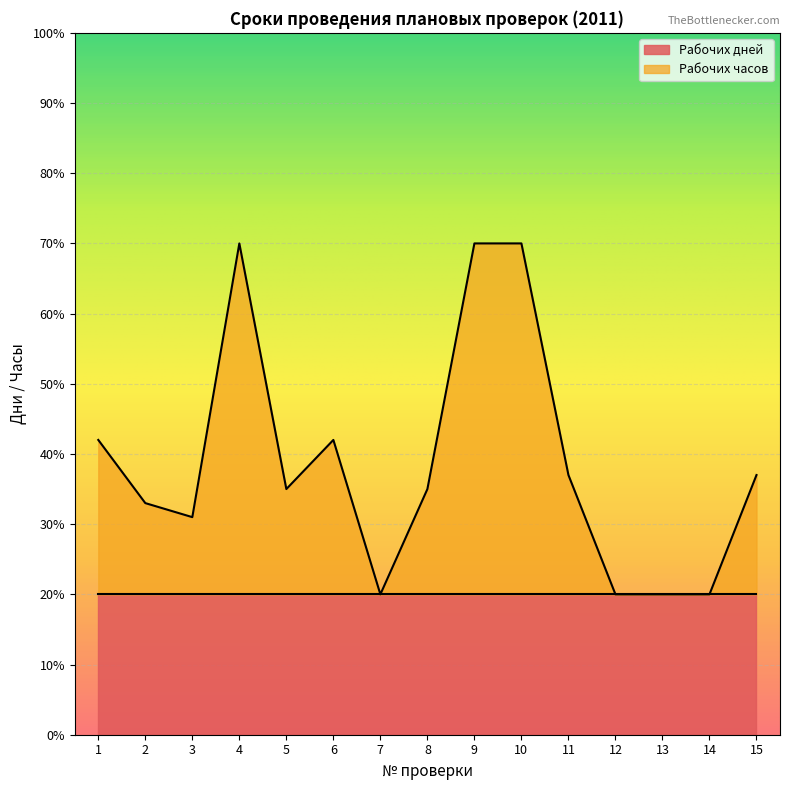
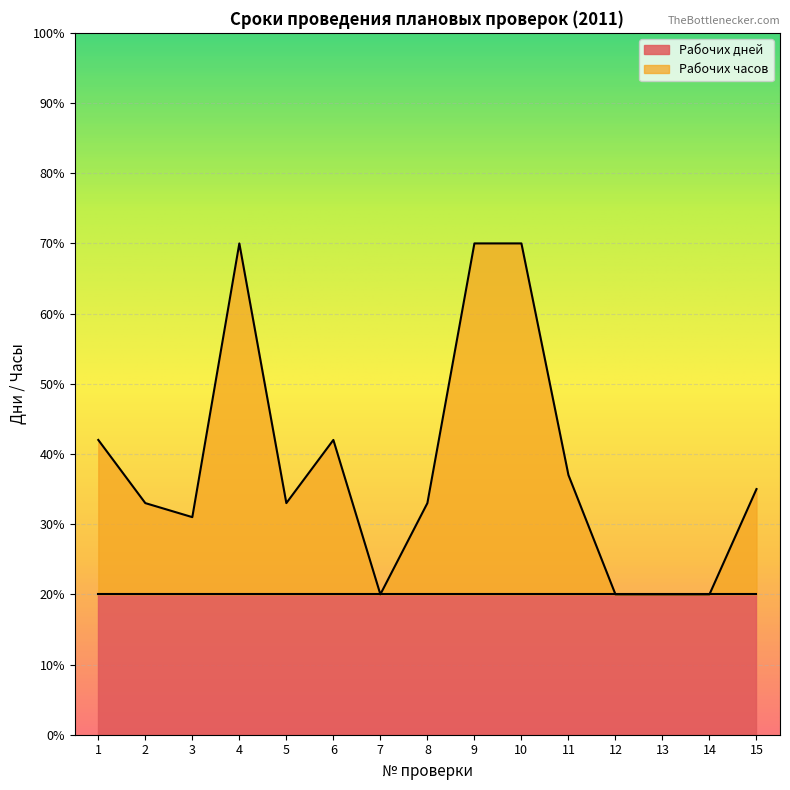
Рабочих часов, 5: 35% -> 33%
Рабочих часов, 8: 35% -> 33%
Рабочих часов, 15: 37% -> 35%
